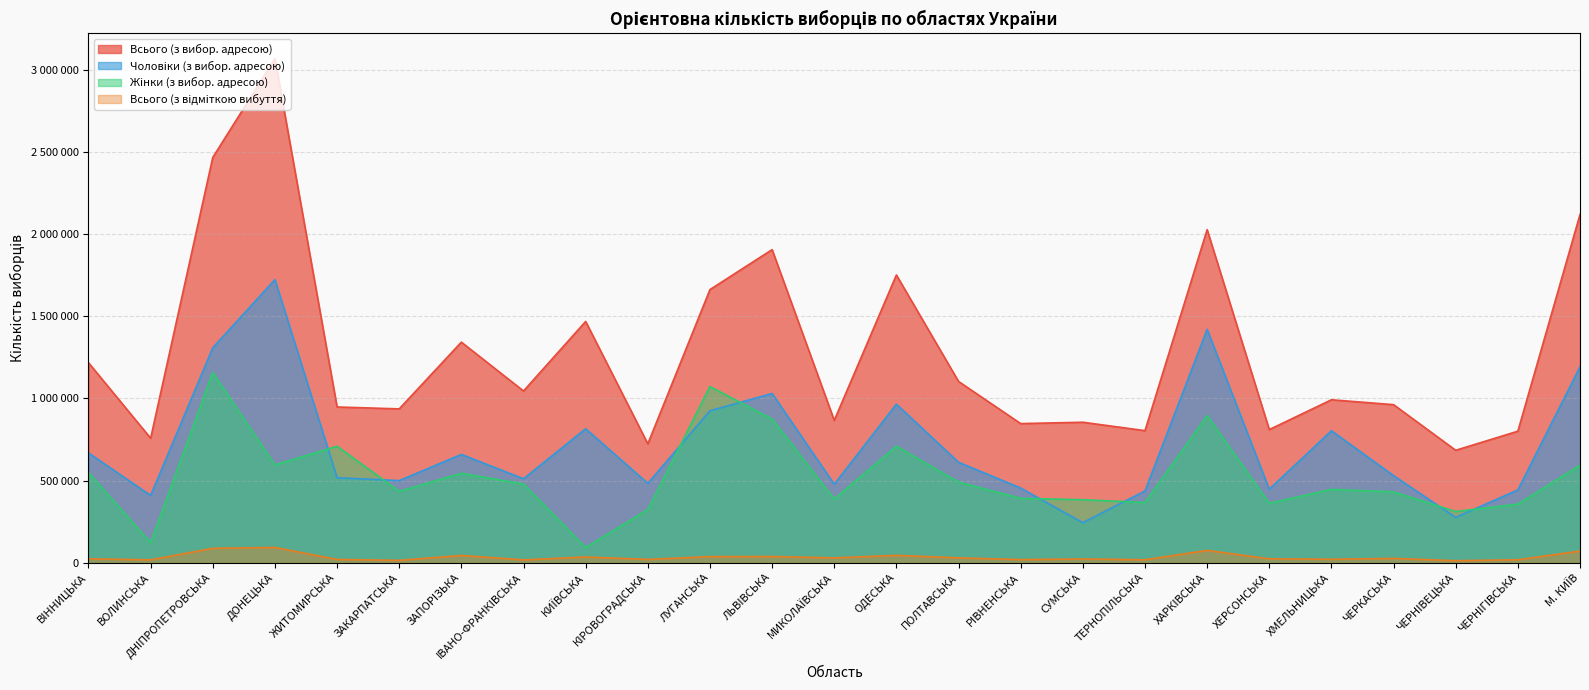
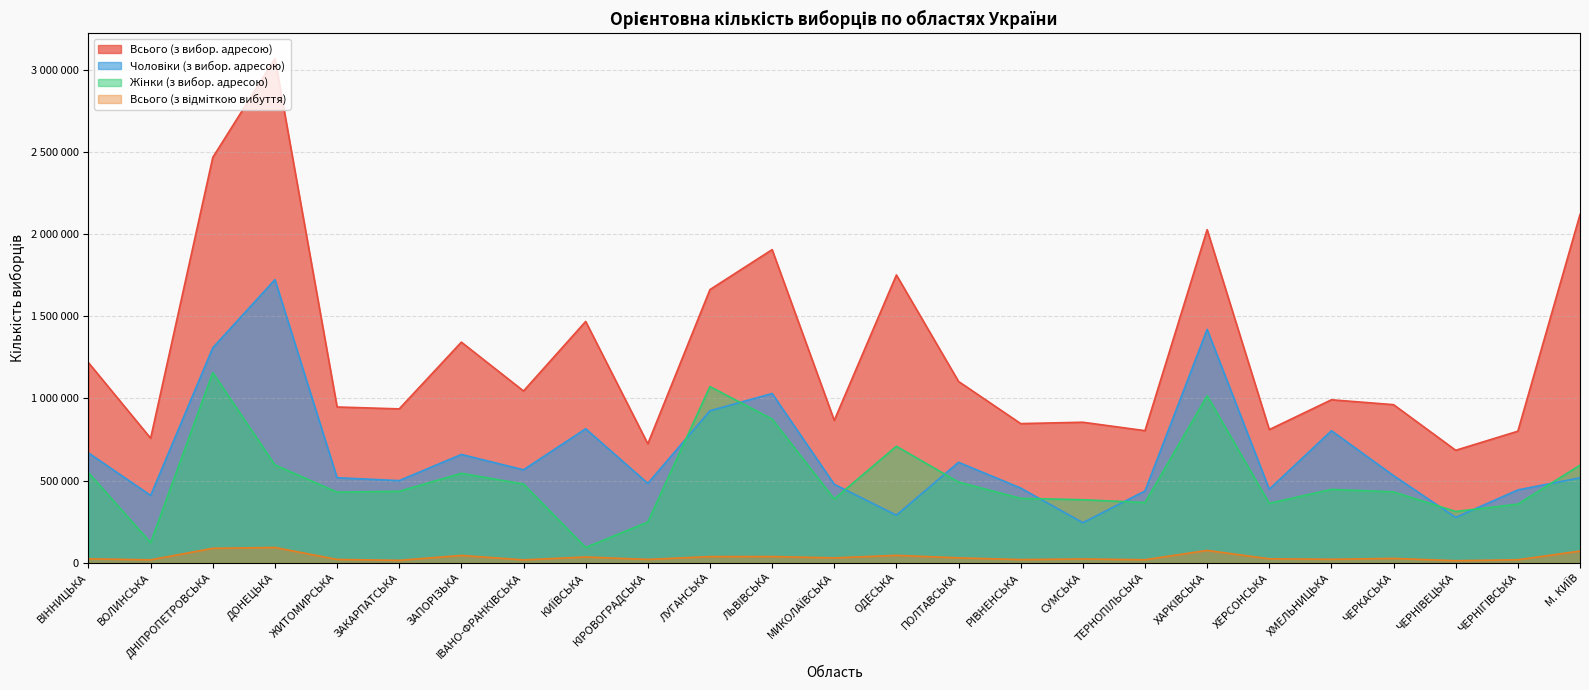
Жінки (з вибор. адресою), ЖИТОМИРСЬКА: 710000 -> 430000
Чоловіки (з вибор. адресою), ІВАНО-ФРАНКІВСЬКА: 510000 -> 570000
Жінки (з вибор. адресою), КІРОВОГРАДСЬКА: 320000 -> 250000
Чоловіки (з вибор. адресою), ОДЕСЬКА: 970000 -> 290000
Жінки (з вибор. адресою), ХАРКІВСЬКА: 900000 -> 1020000
Чоловіки (з вибор. адресою), М. КИЇВ: 1190000 -> 520000
